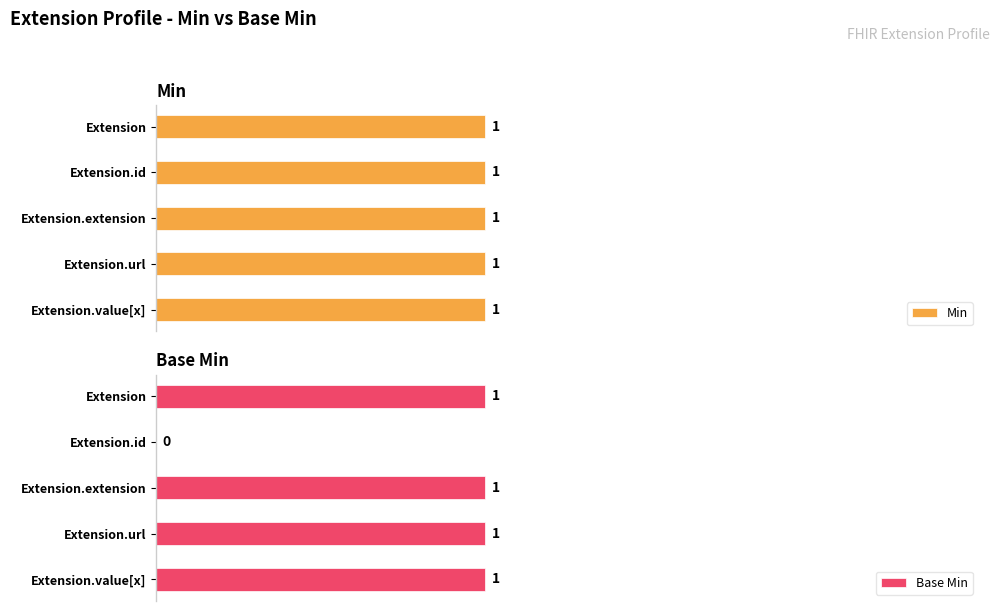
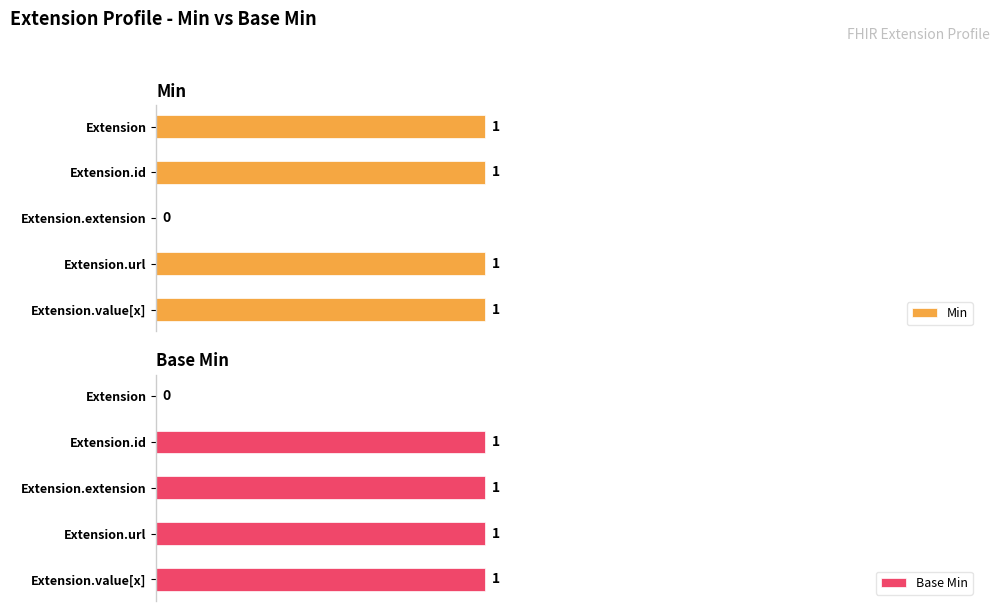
Min, Extension.extension: 1 -> 0
Base Min, Extension: 1 -> 0
Base Min, Extension.id: 0 -> 1
